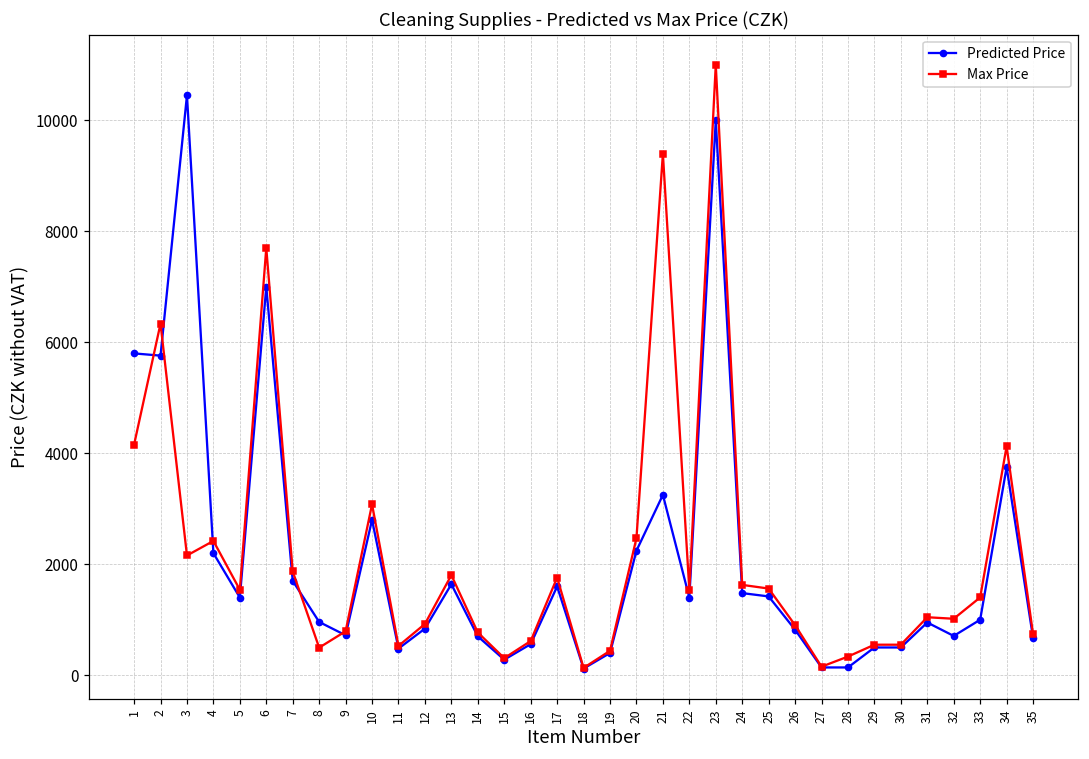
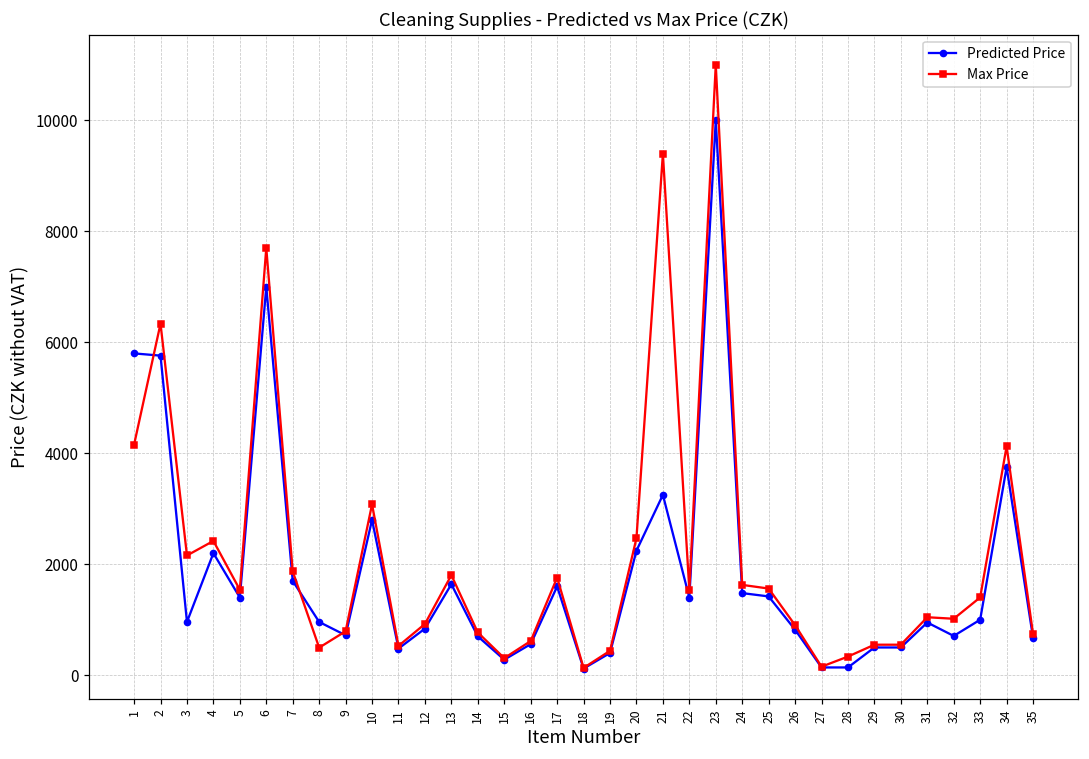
Predicted Price, 3: 10500 -> 1000
